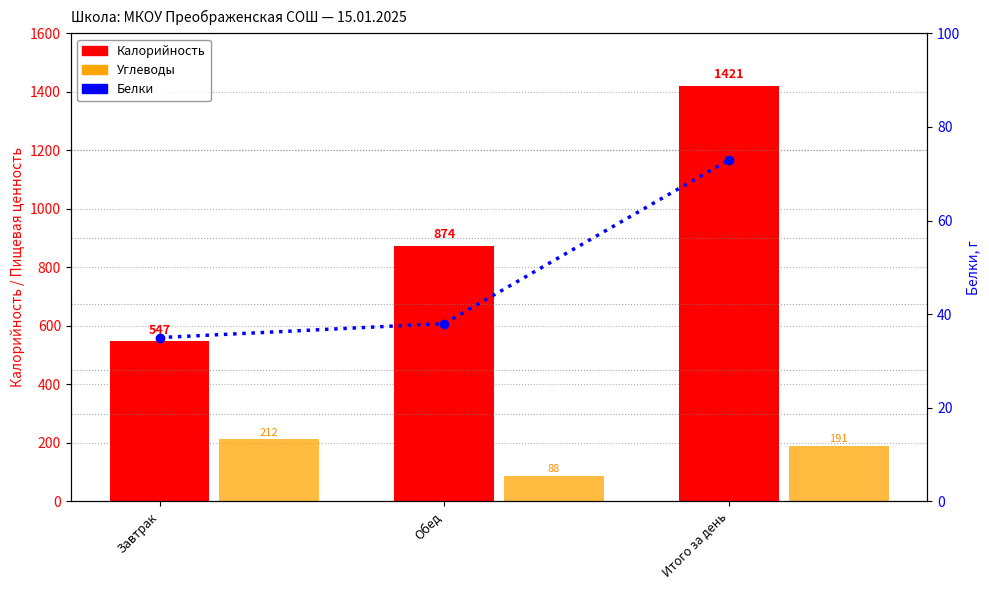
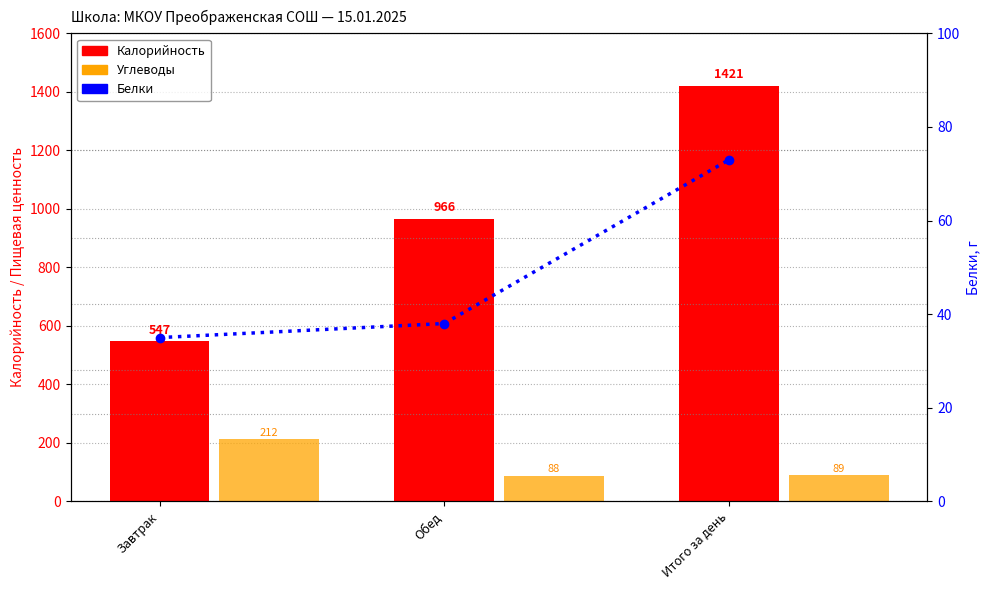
Калорийность, Обед: 874 -> 966
Углеводы, Итого за день: 191 -> 89
